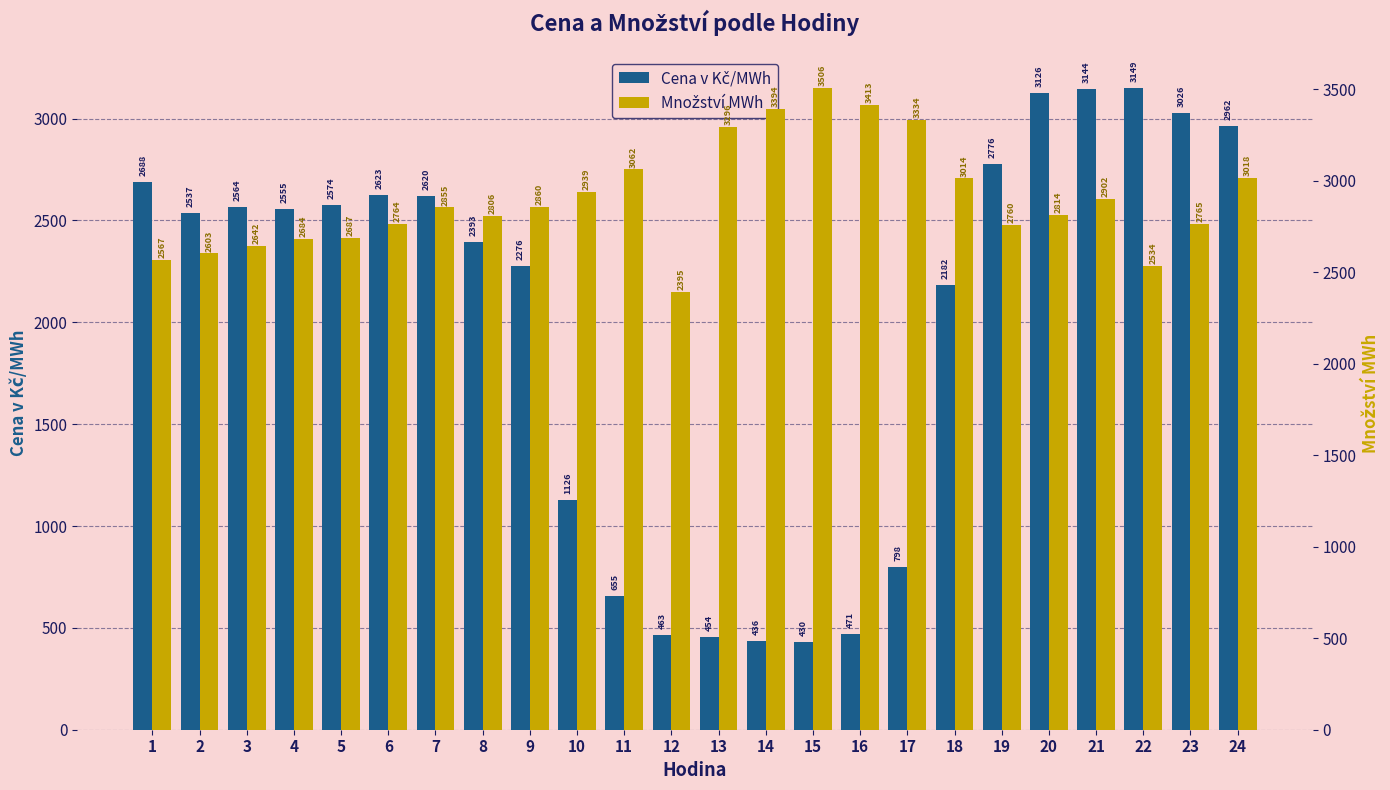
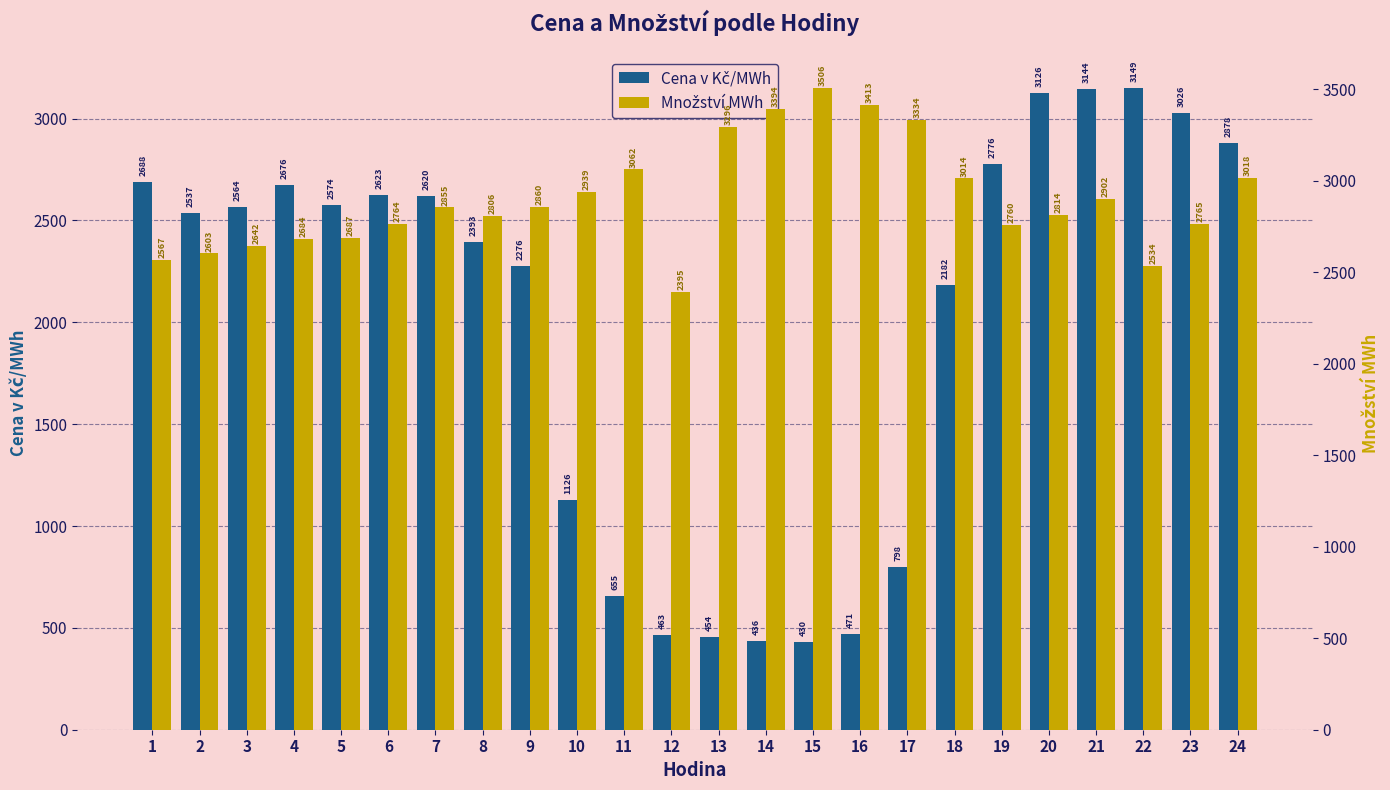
Cena v Kč/MWh, 4: 2555 -> 2676
Cena v Kč/MWh, 24: 2962 -> 2878
